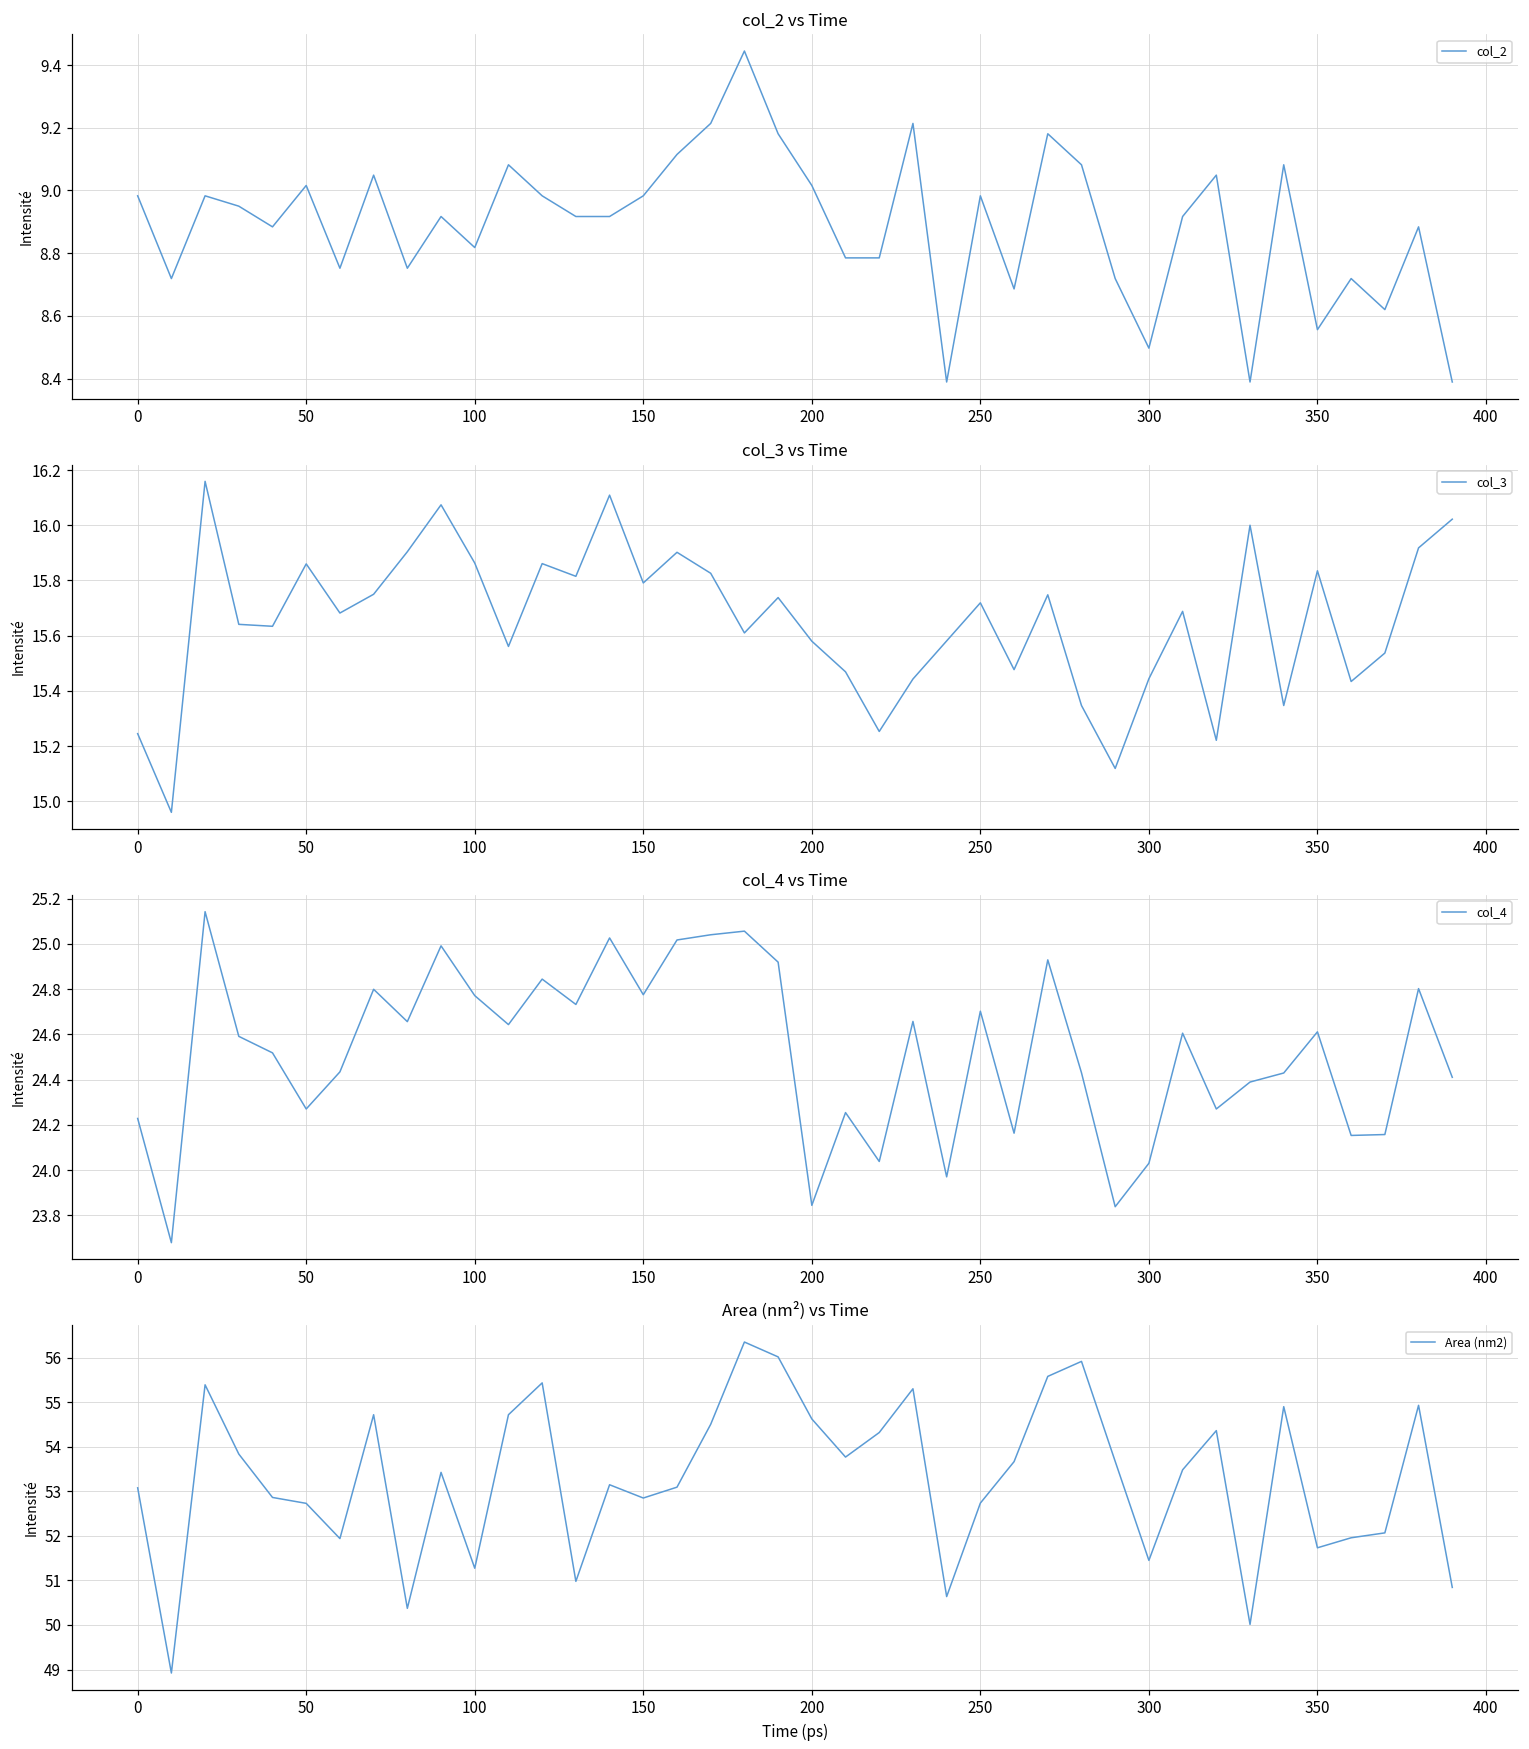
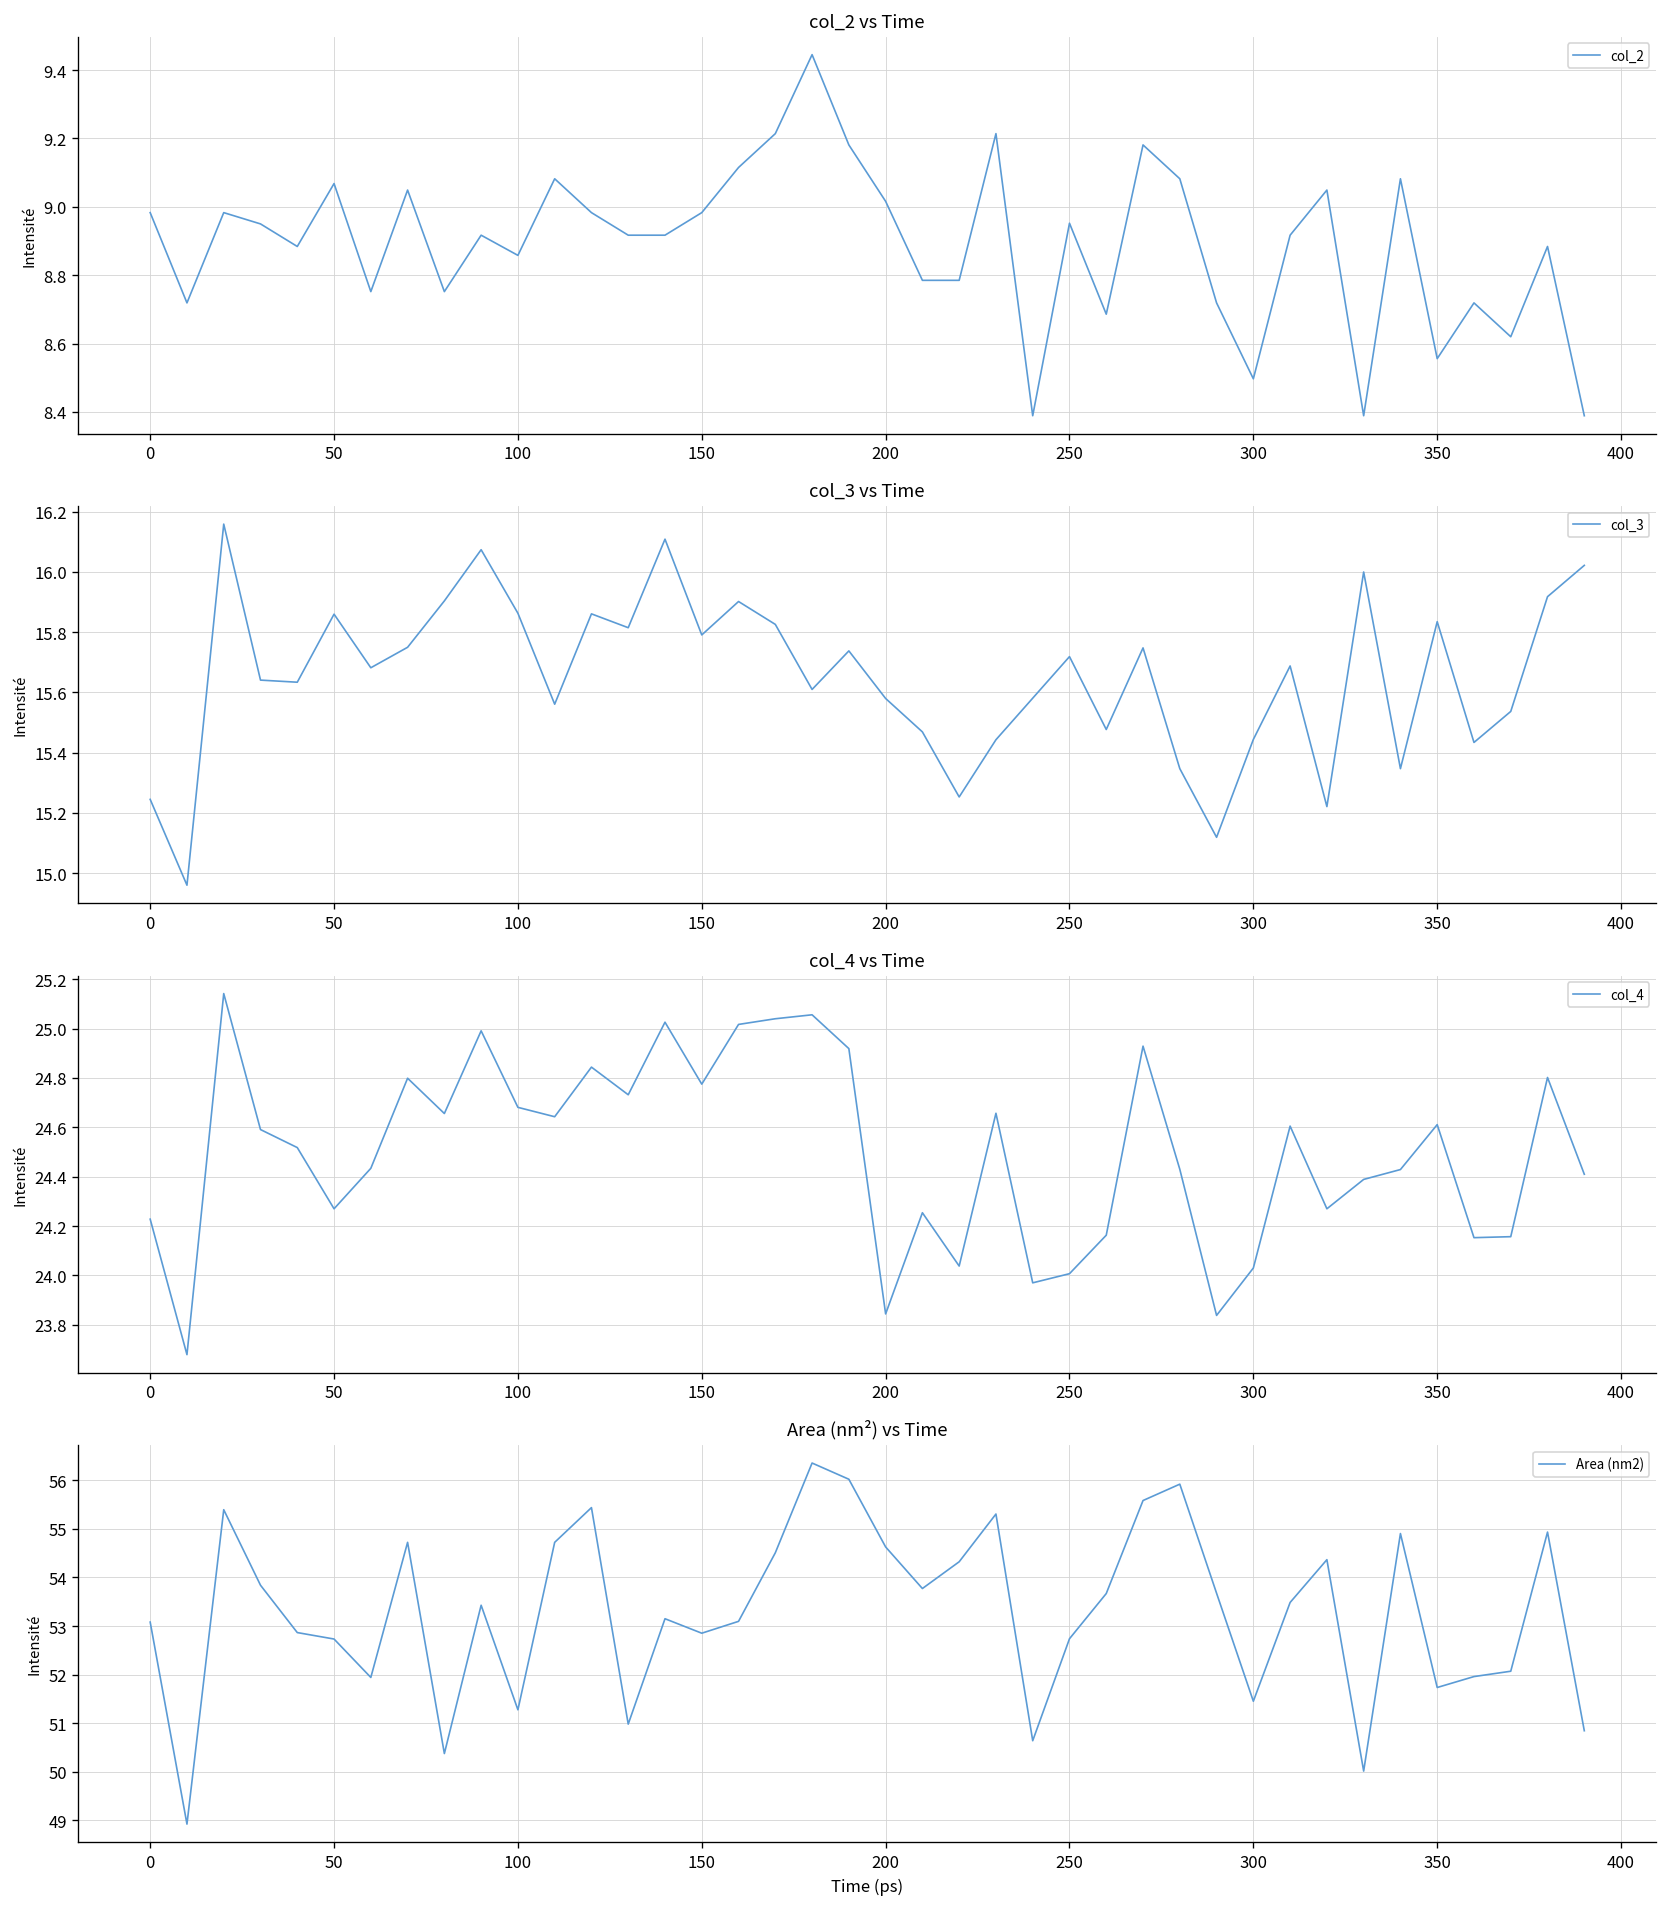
col_2 vs Time, 50: 9.02 -> 9.07
col_2 vs Time, 100: 8.82 -> 8.86
col_2 vs Time, 250: 8.98 -> 8.95
col_4 vs Time, 100: 24.77 -> 24.68
col_4 vs Time, 250: 24.70 -> 24.01
